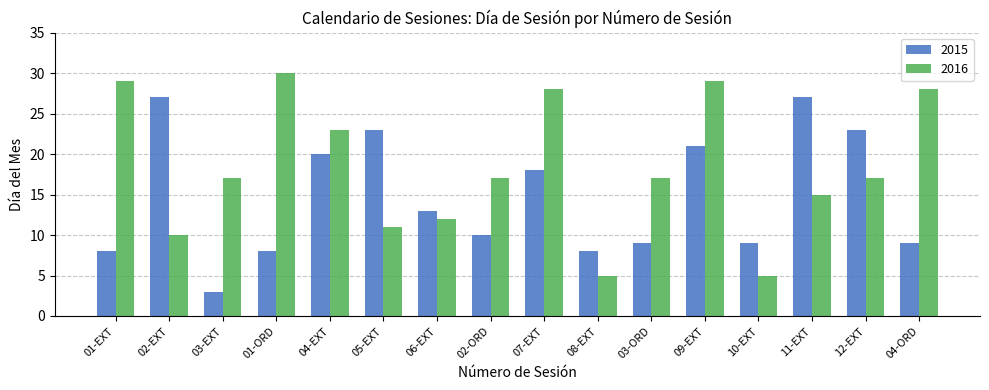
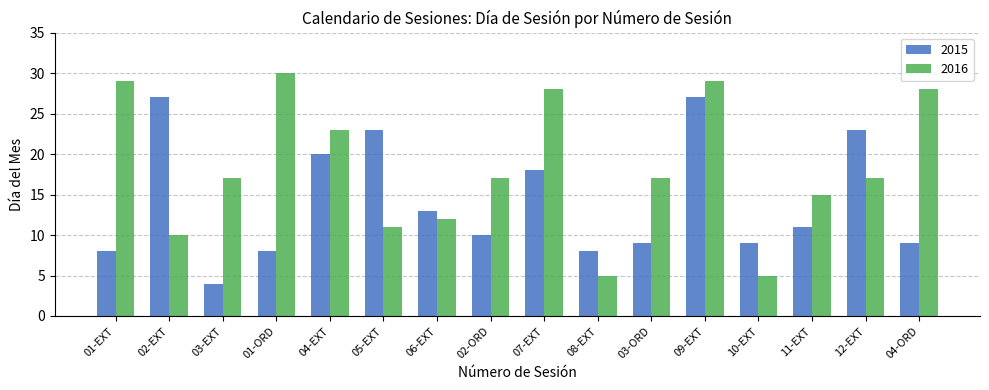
2015, 03-EXT: 3 -> 4
2015, 09-EXT: 21 -> 27
2015, 11-EXT: 27 -> 11
